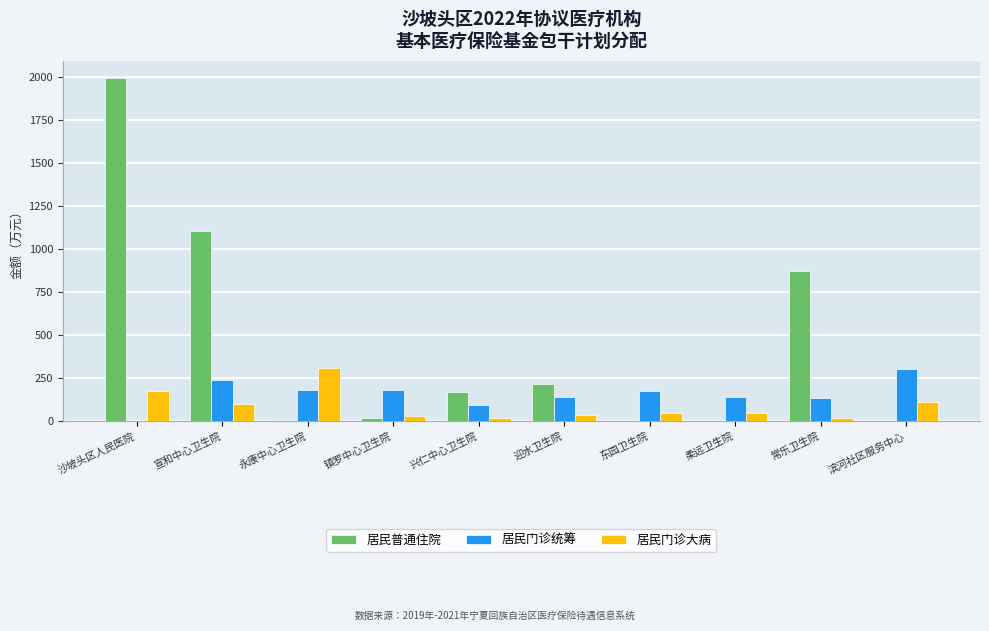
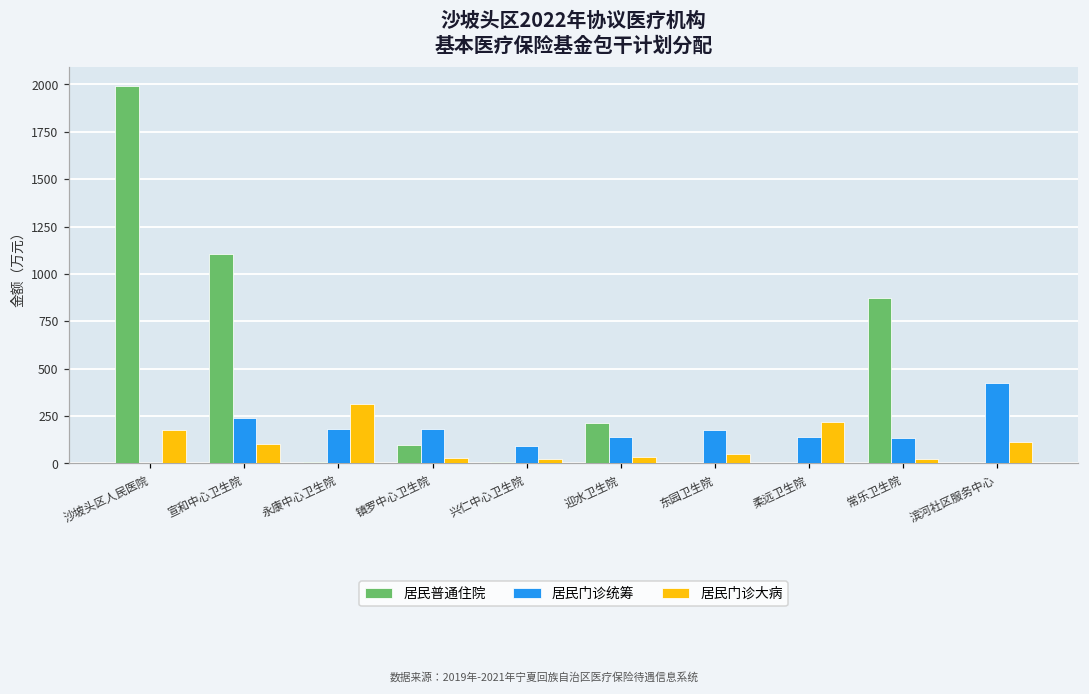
居民普通住院, 镇罗中心卫生院: 20 -> 100
居民普通住院, 兴仁中心卫生院: 170 -> 10
居民门诊大病, 柔远卫生院: 50 -> 220
居民门诊统筹, 滨河社区服务中心: 310 -> 430
